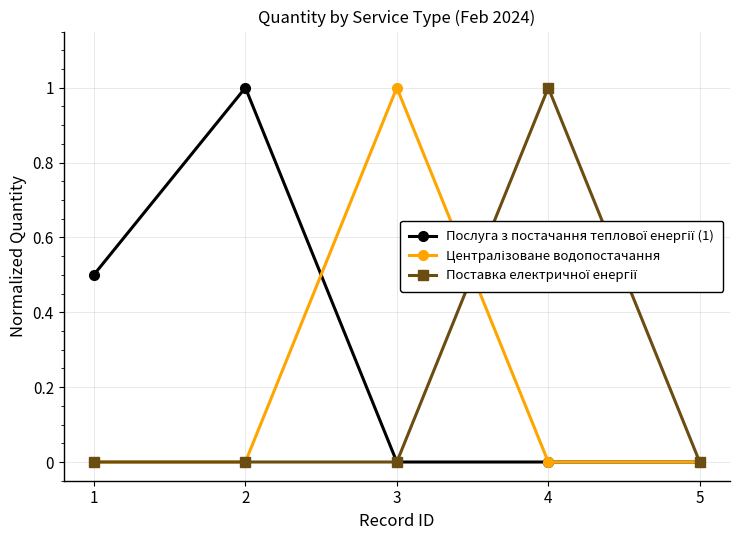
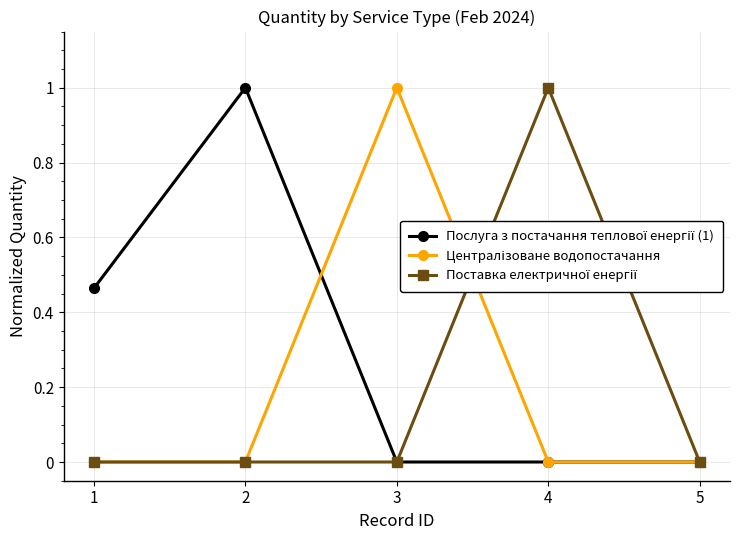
Послуга з постачання теплової енергії (1), 1: 0.50 -> 0.46
